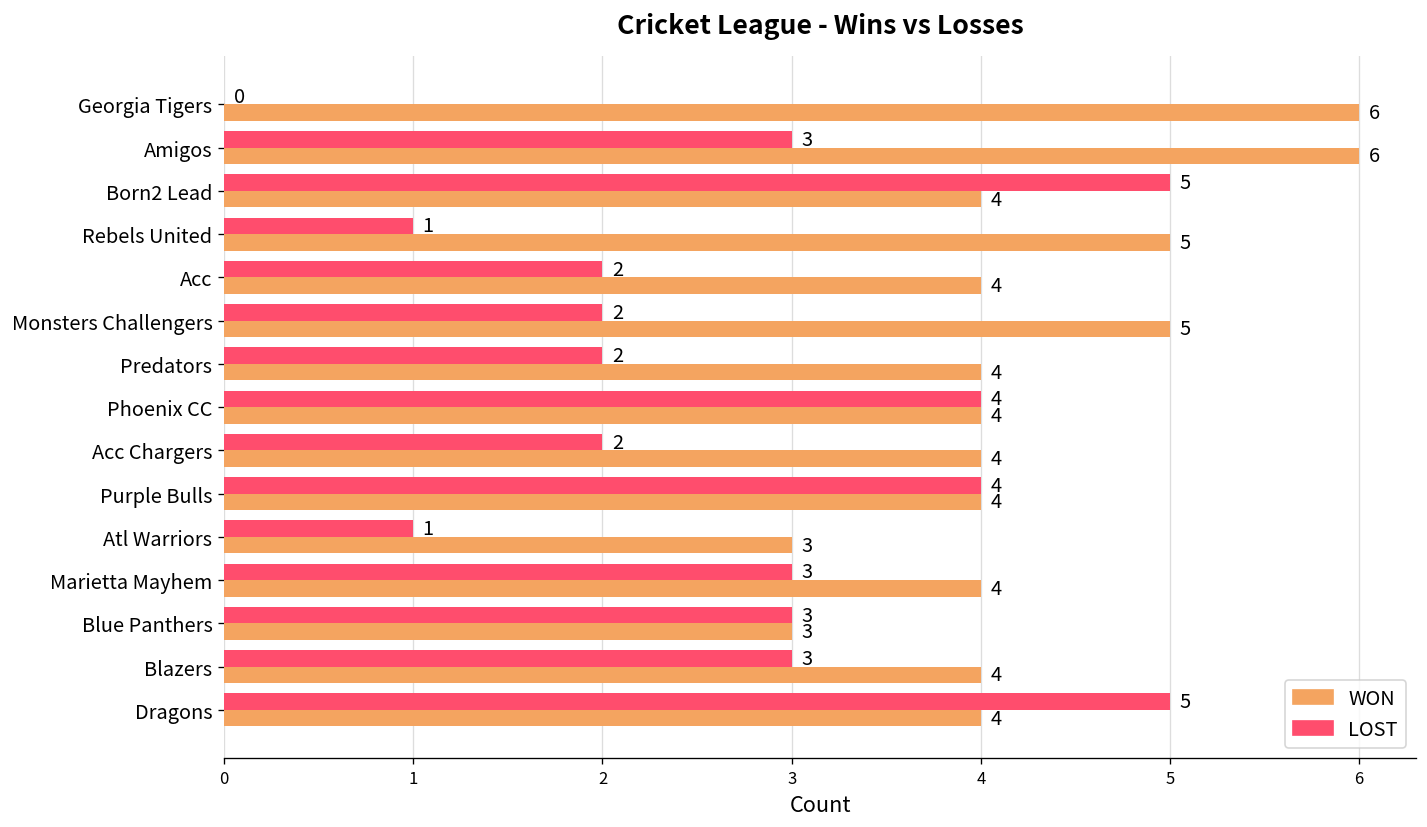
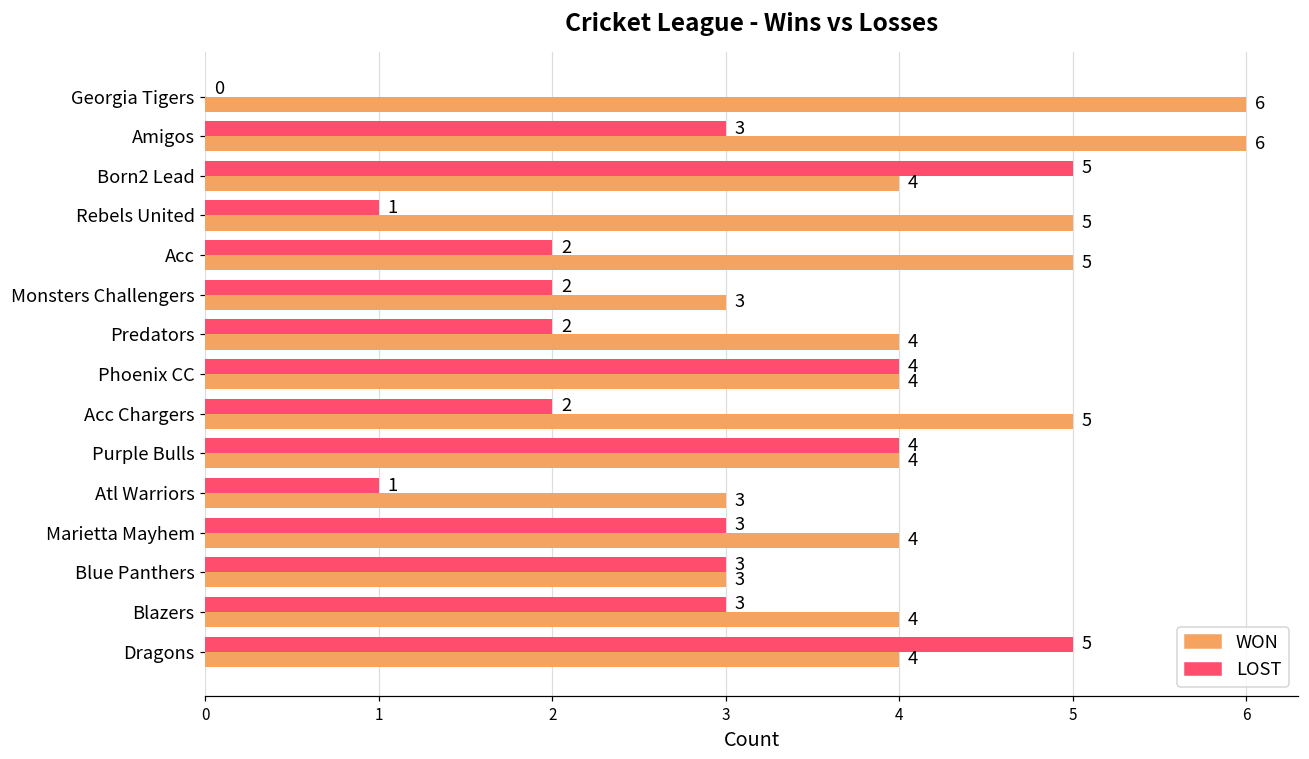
WON, Acc: 4 -> 5
WON, Monsters Challengers: 5 -> 3
WON, Acc Chargers: 4 -> 5
